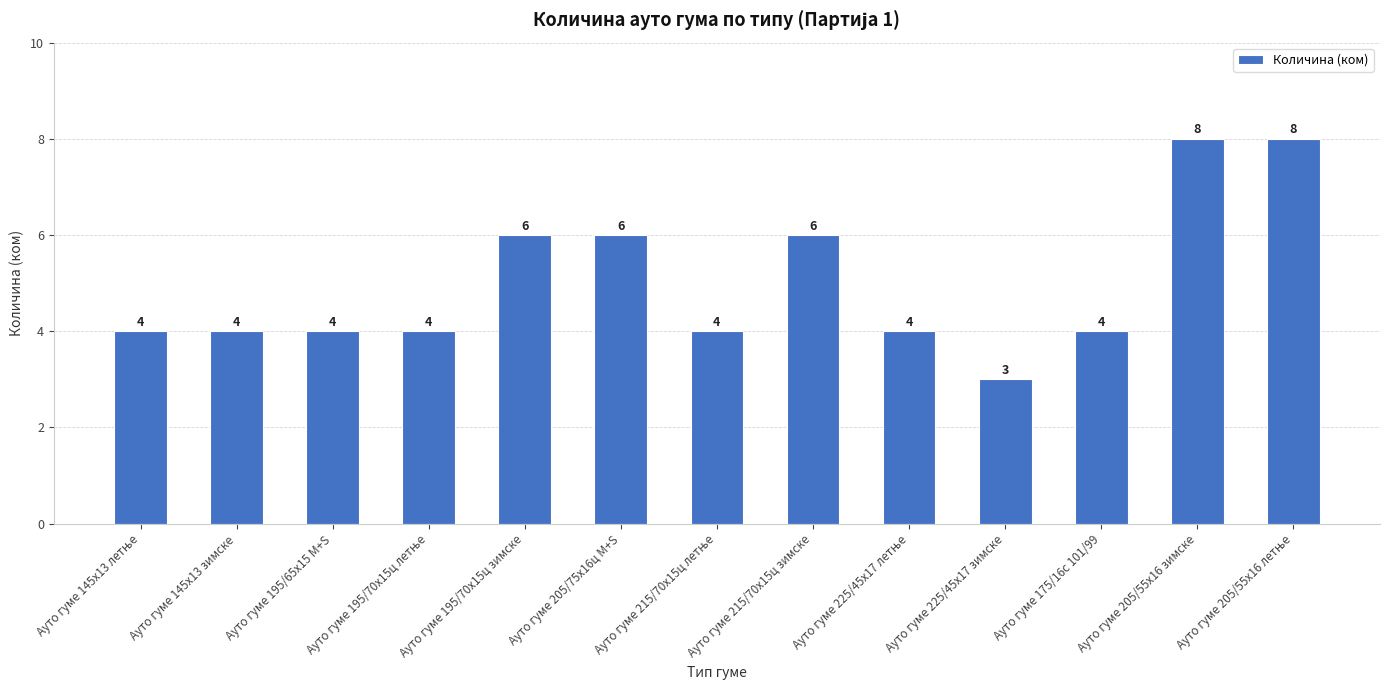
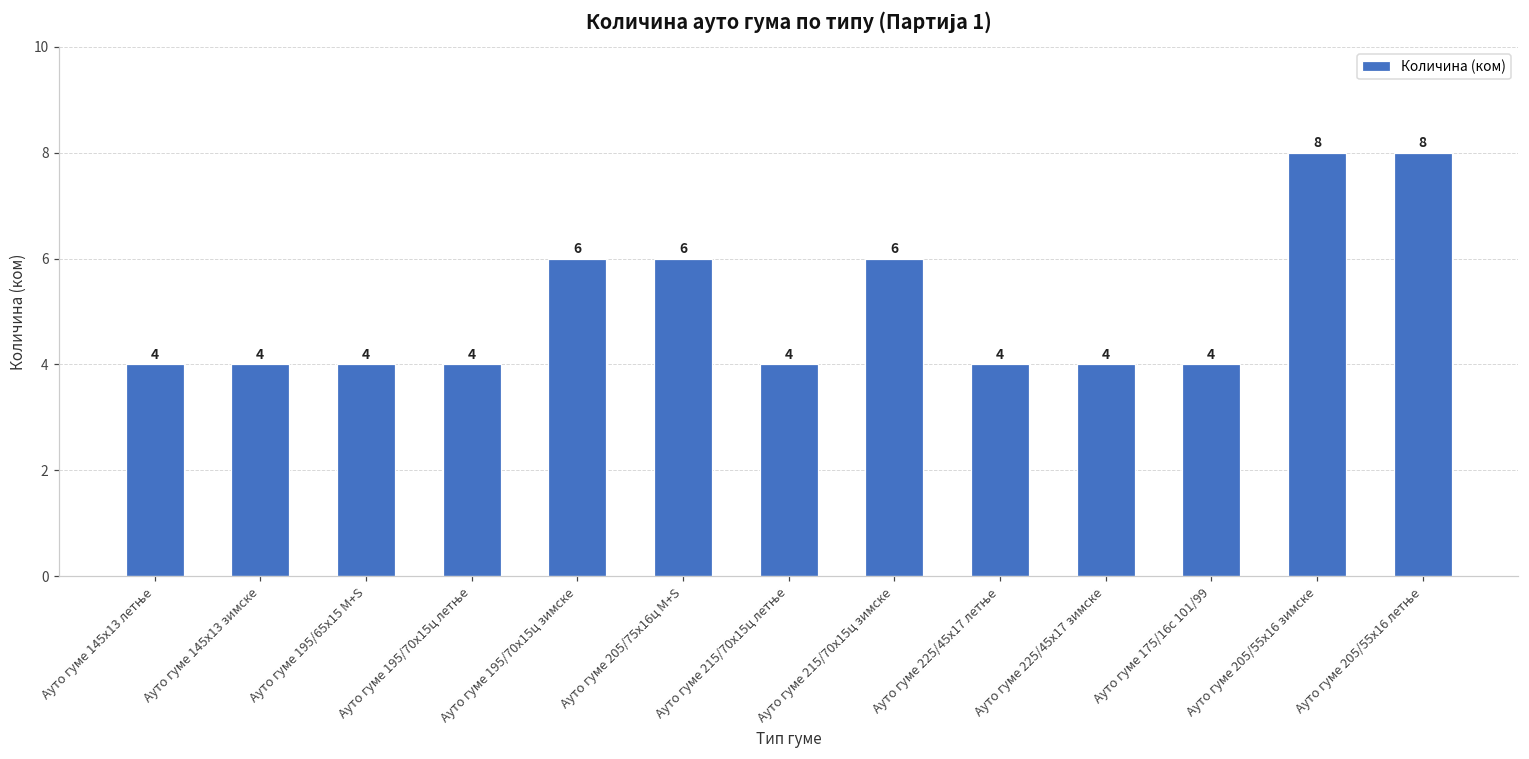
Ауто гуме 225/45x17 зимске: 3 -> 4
